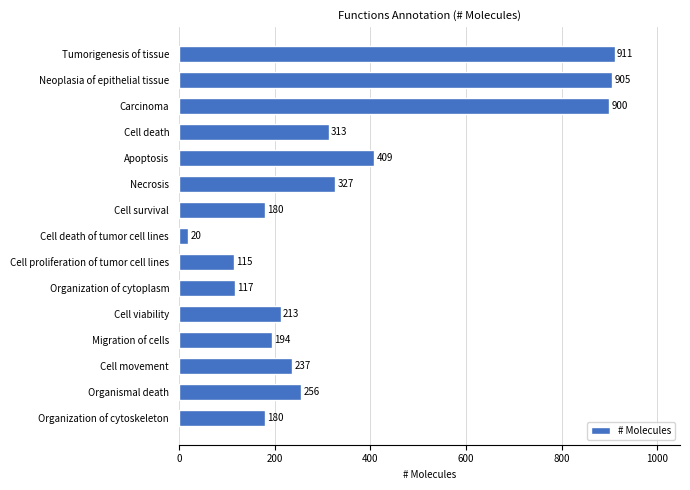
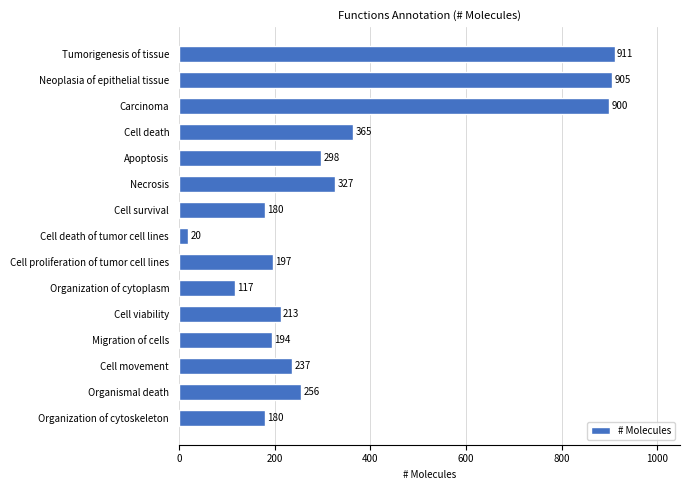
Cell death: 313 -> 365
Apoptosis: 409 -> 298
Cell proliferation of tumor cell lines: 115 -> 197
